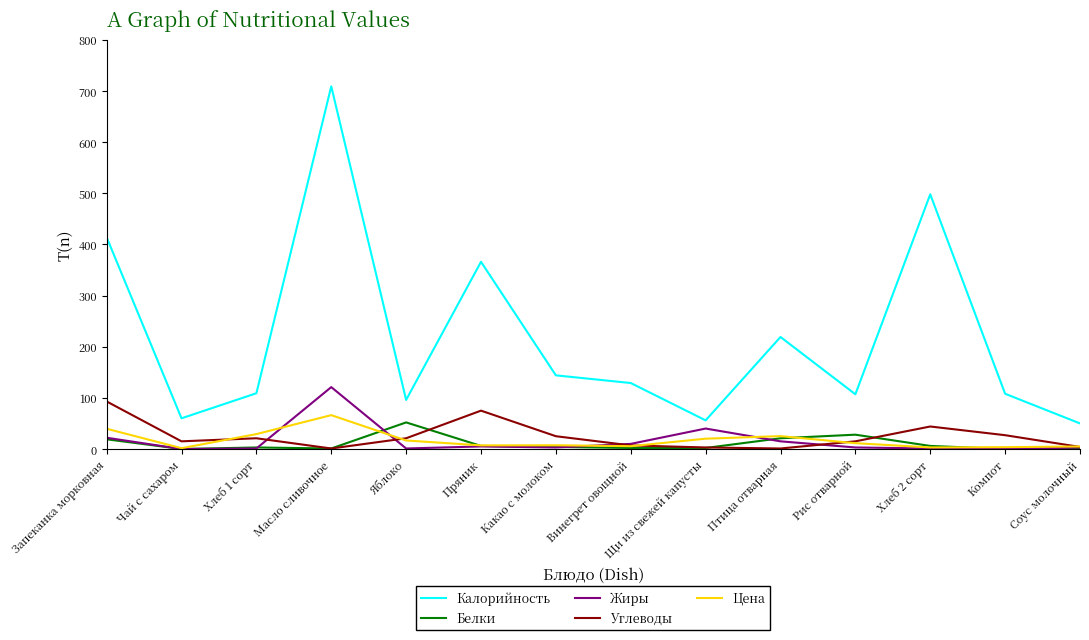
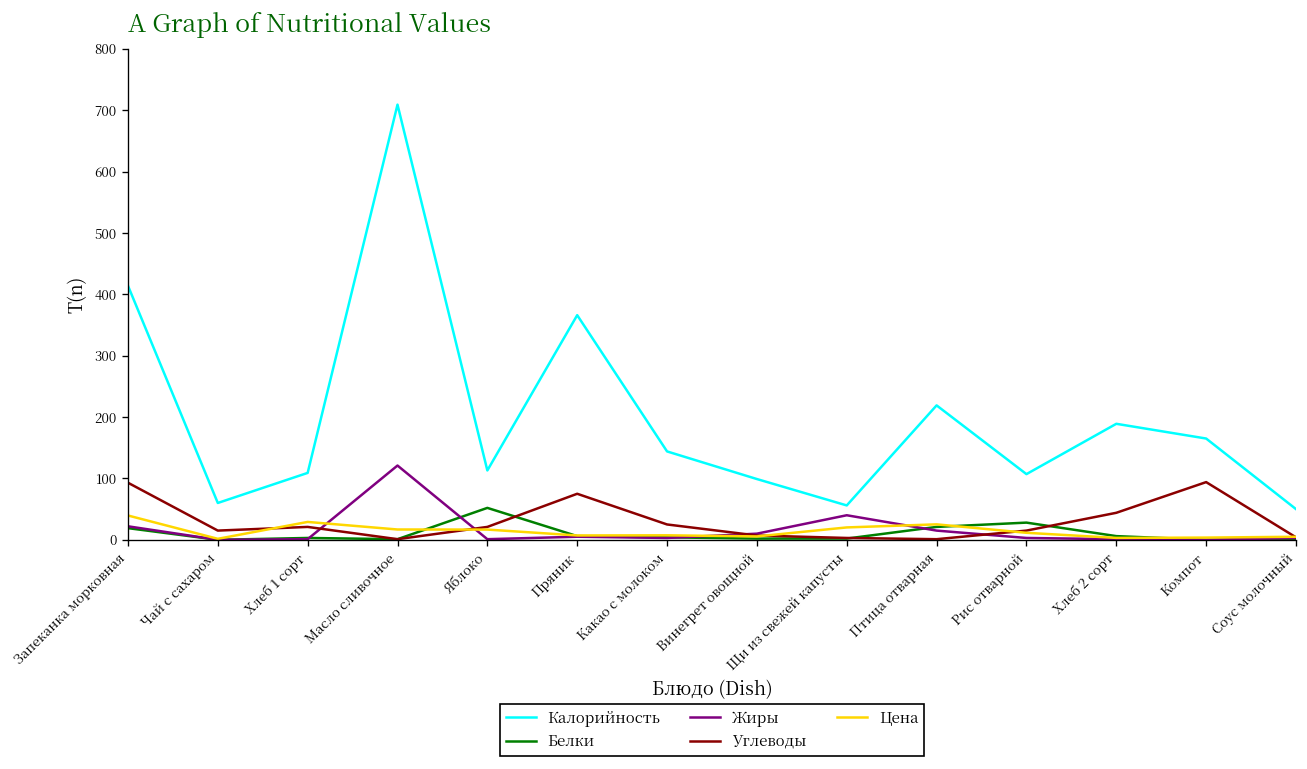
Цена, Масло сливочное: 70 -> 20
Калорийность, Яблоко: 100 -> 110
Калорийность, Винегрет овощной: 130 -> 100
Калорийность, Хлеб 2 сорт: 500 -> 190
Калорийность, Компот: 110 -> 170
Углеводы, Компот: 30 -> 90
